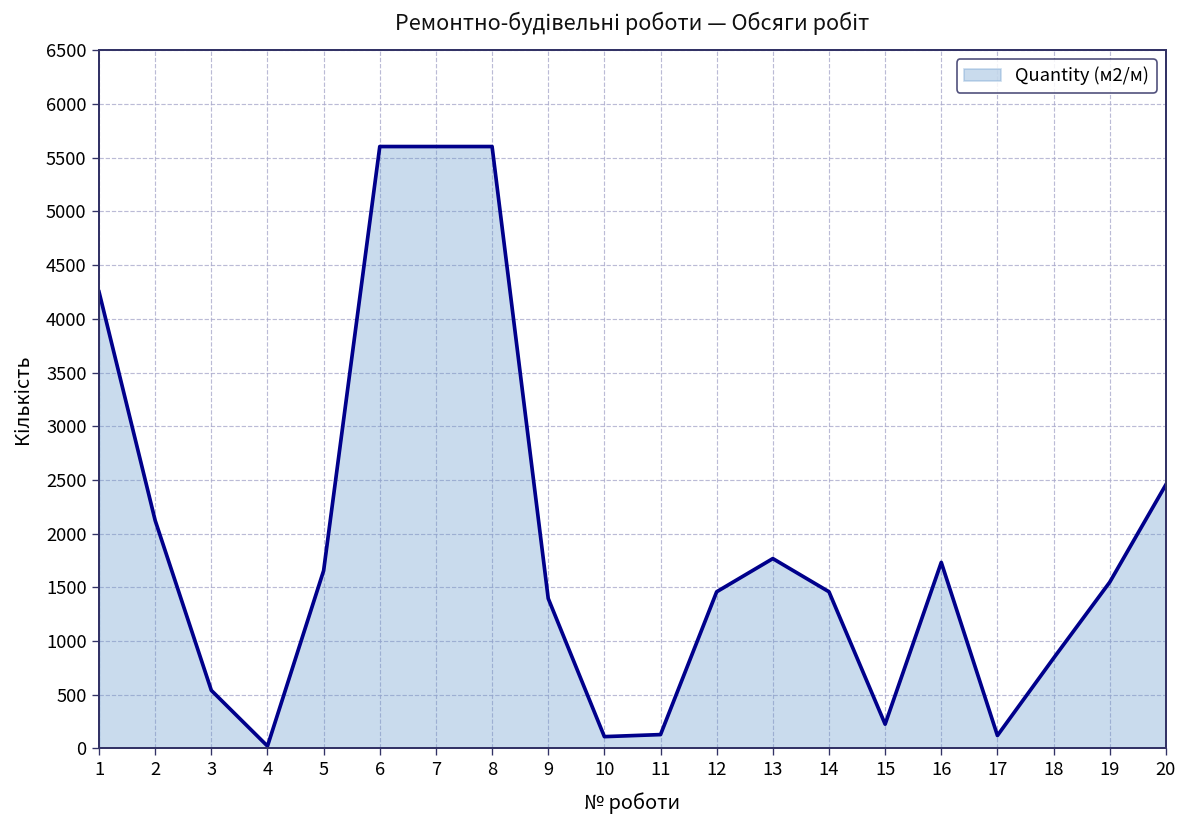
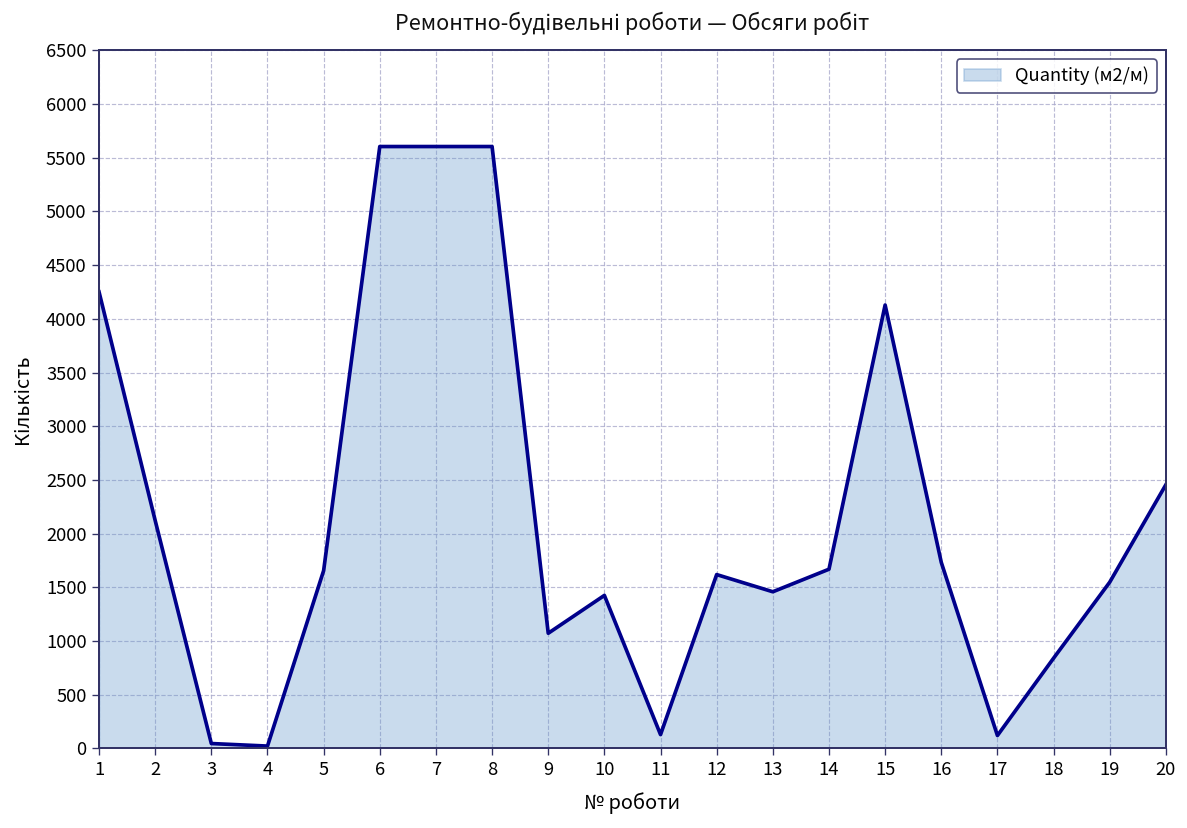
3: 500 -> 0
9: 1400 -> 1100
10: 100 -> 1400
12: 1500 -> 1600
13: 1800 -> 1500
14: 1500 -> 1700
15: 200 -> 4100
